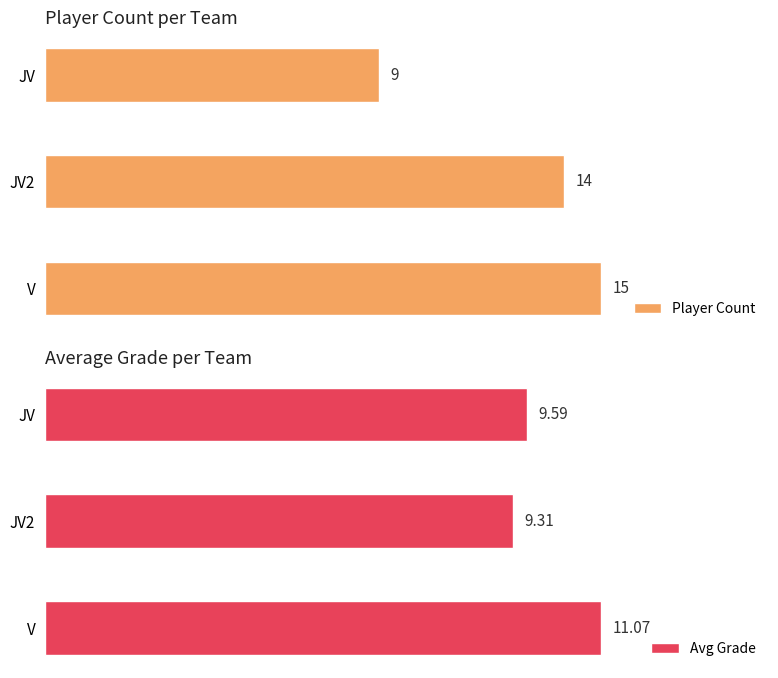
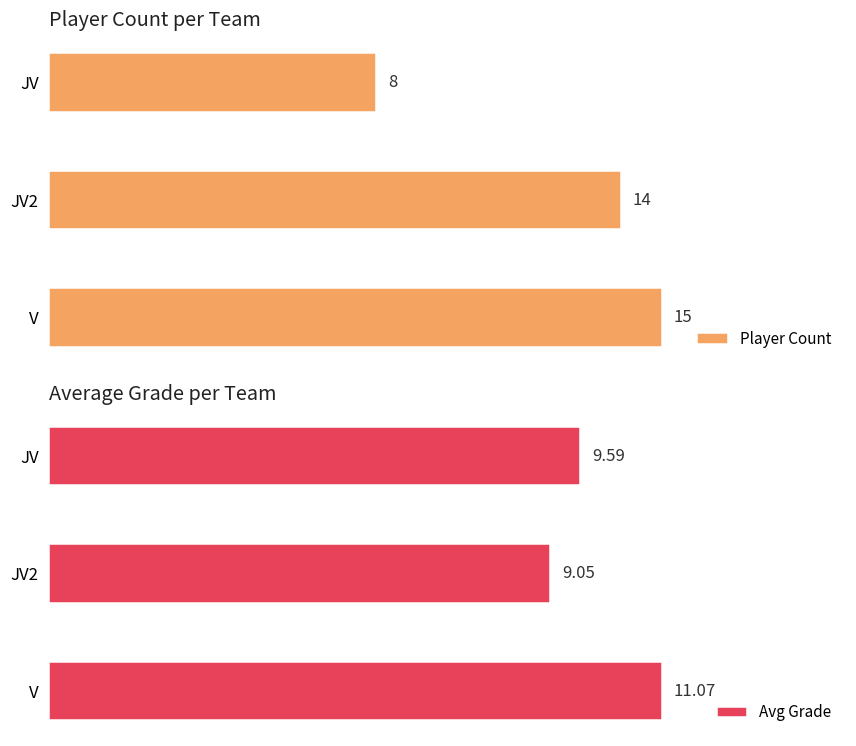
Player Count per Team, JV: 9 -> 8
Average Grade per Team, JV2: 9.31 -> 9.05
